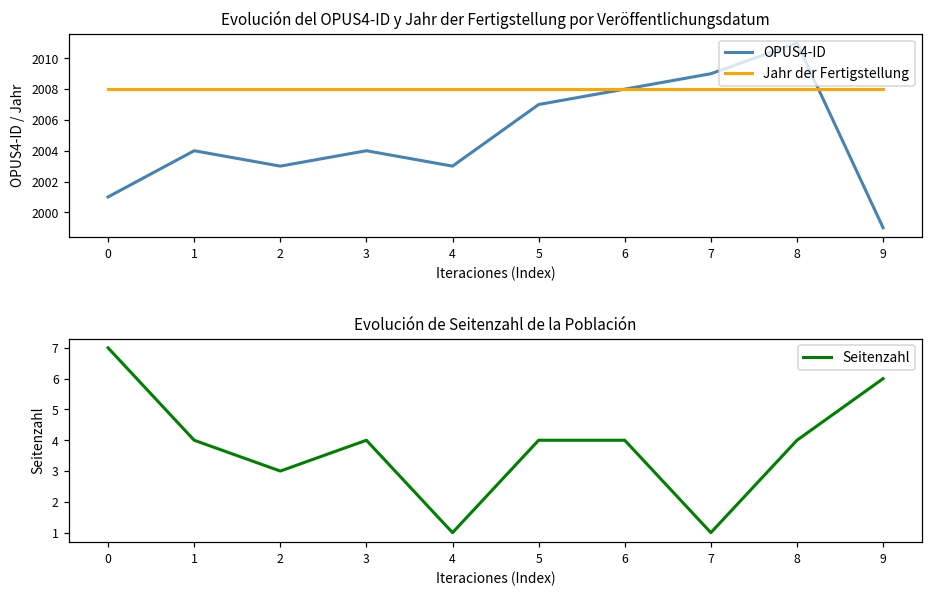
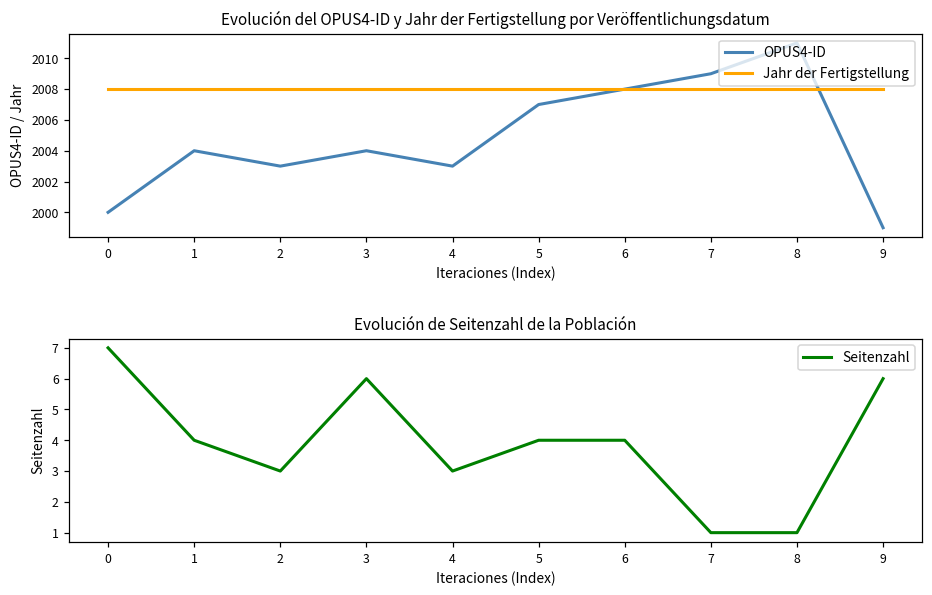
Evolución del OPUS4-ID y Jahr der Fertigstellung por Veröffentlichungsdatum, OPUS4-ID, 0: 2001 -> 2000
Evolución de Seitenzahl de la Población, 3: 4 -> 6
Evolución de Seitenzahl de la Población, 4: 1 -> 3
Evolución de Seitenzahl de la Población, 8: 4 -> 1
